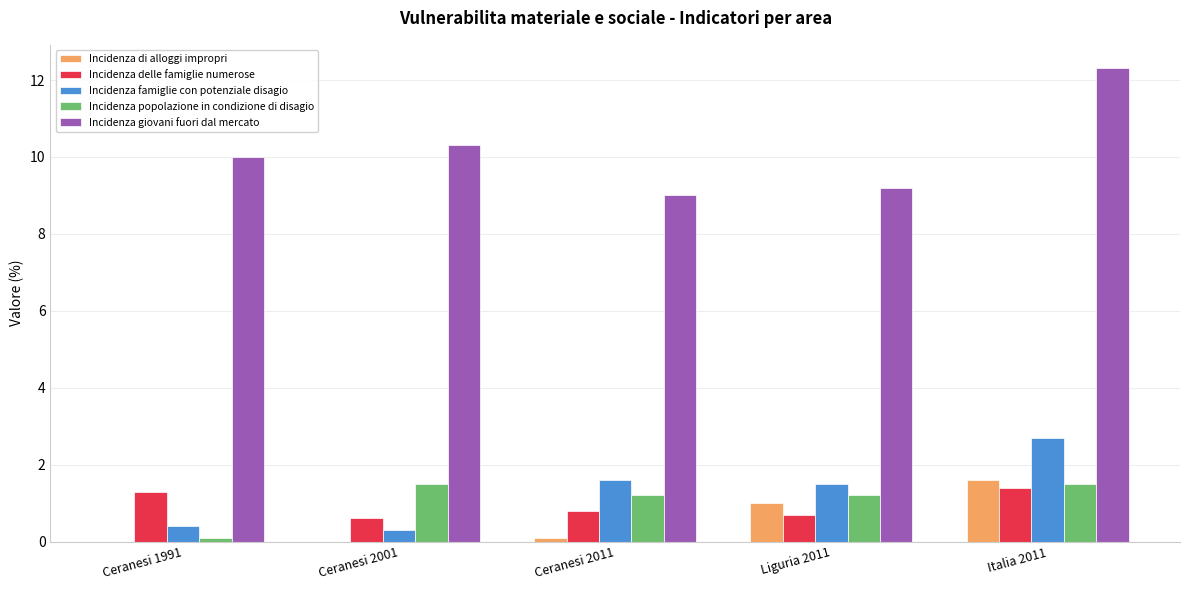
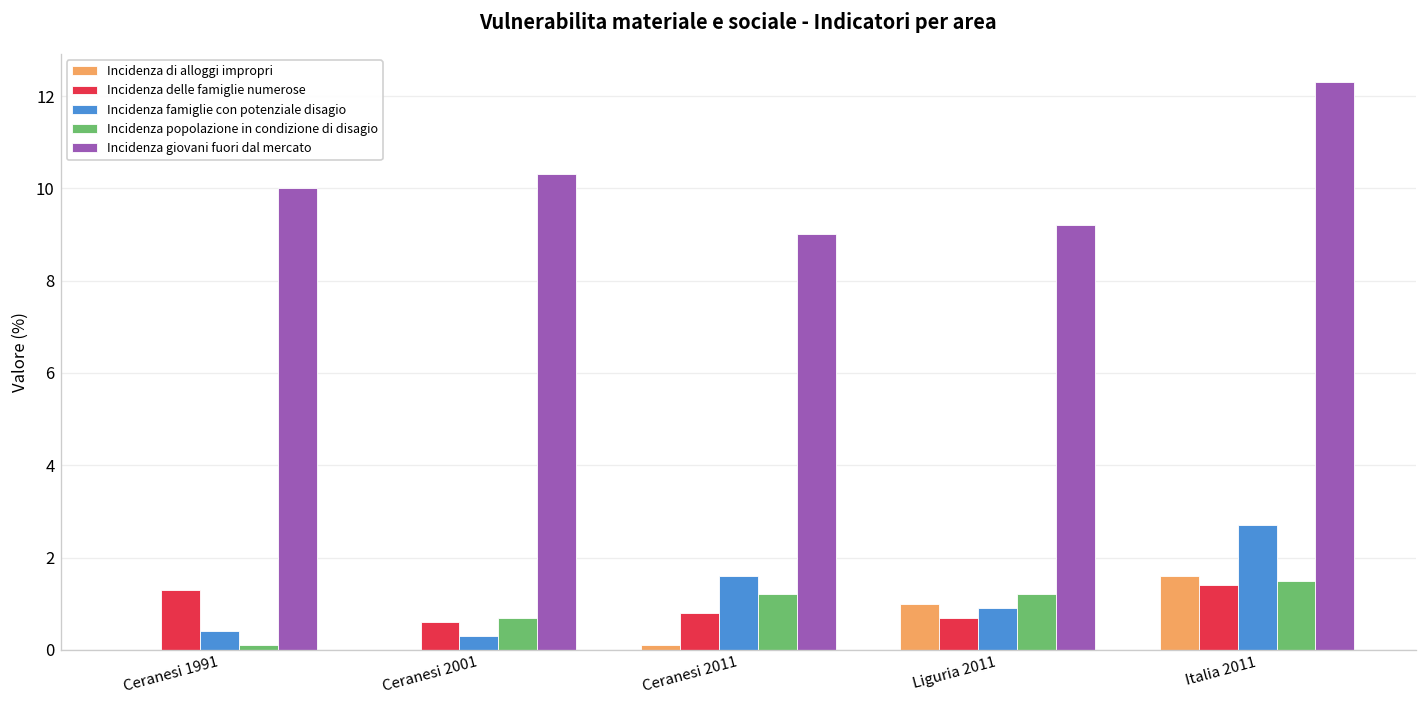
Incidenza popolazione in condizione di disagio, Ceranesi 2001: 1.5 -> 0.7
Incidenza famiglie con potenziale disagio, Liguria 2011: 1.5 -> 0.9
